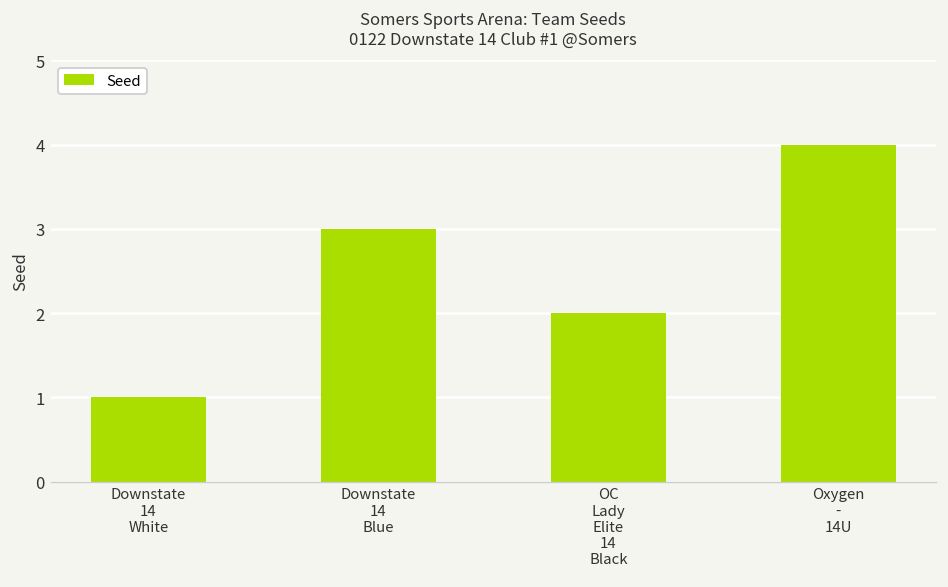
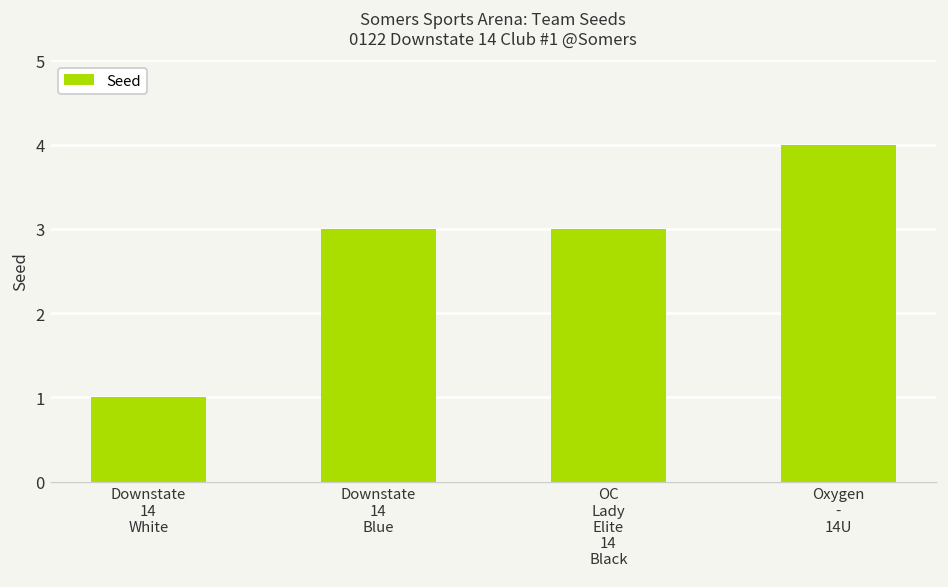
OC Lady Elite 14 Black: 2 -> 3
